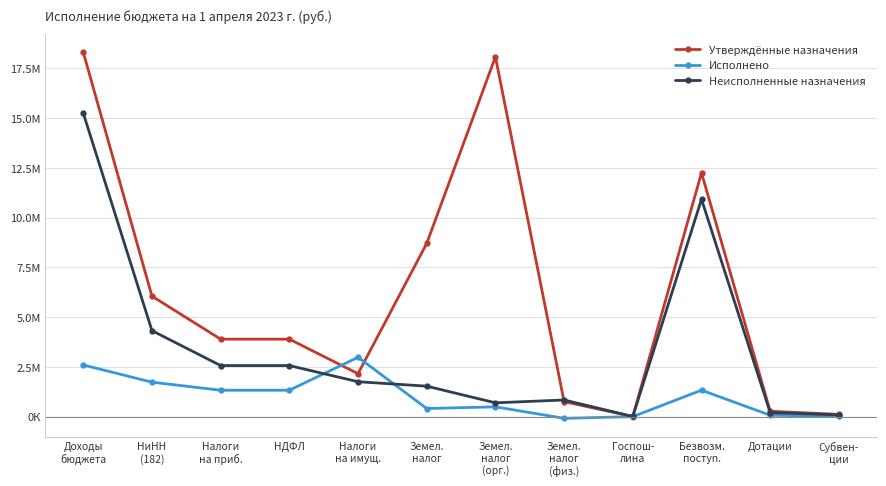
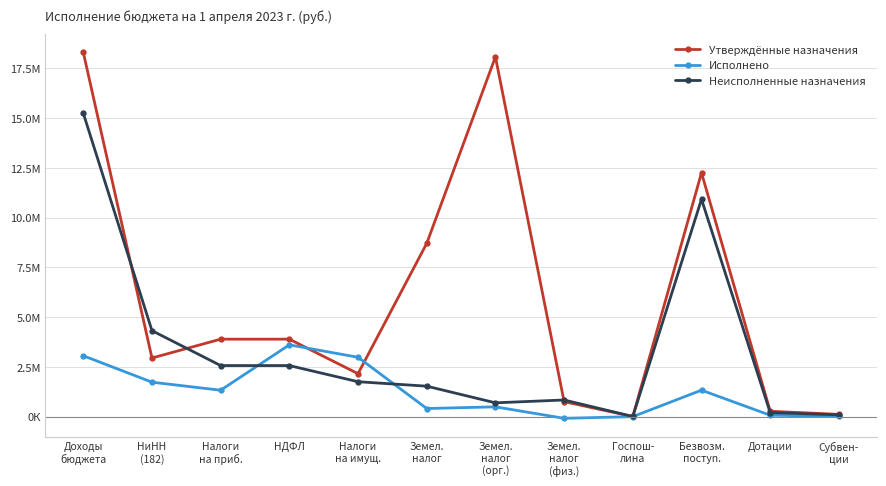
Исполнено, Доходы бюджета: 2.6М -> 3.1М
Утверждённые назначения, НиНН (182): 6.1М -> 2.9М
Исполнено, НДФЛ: 1.3М -> 3.6М
